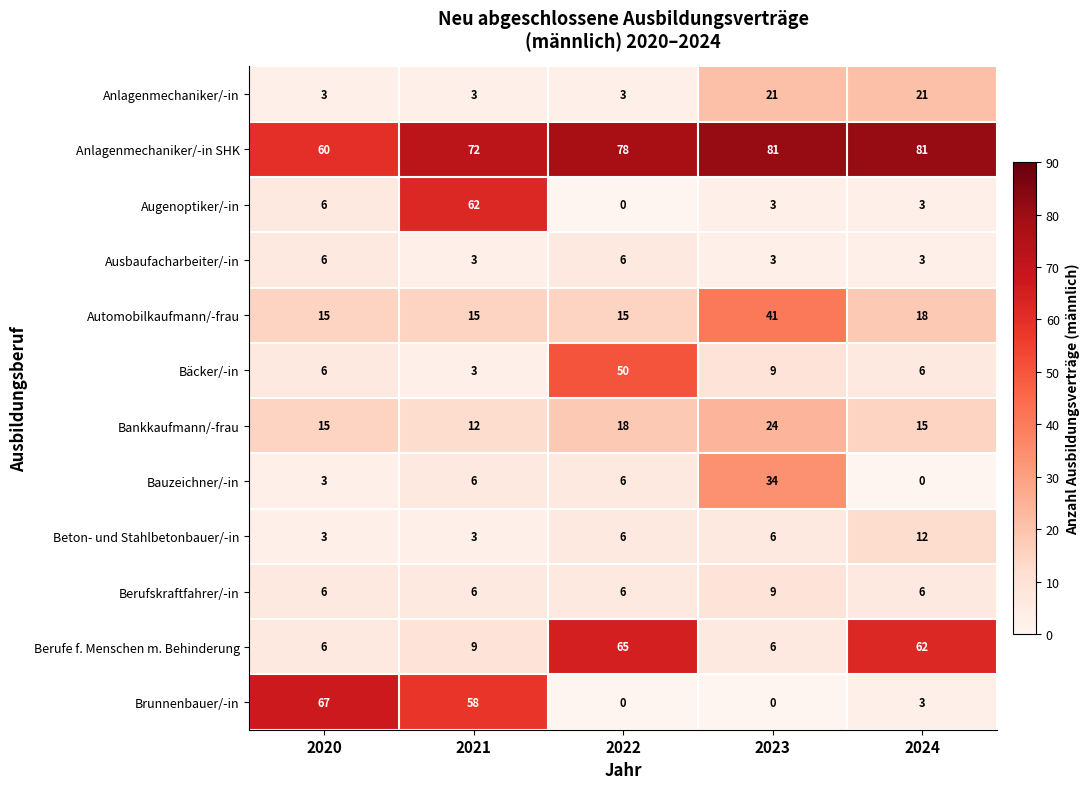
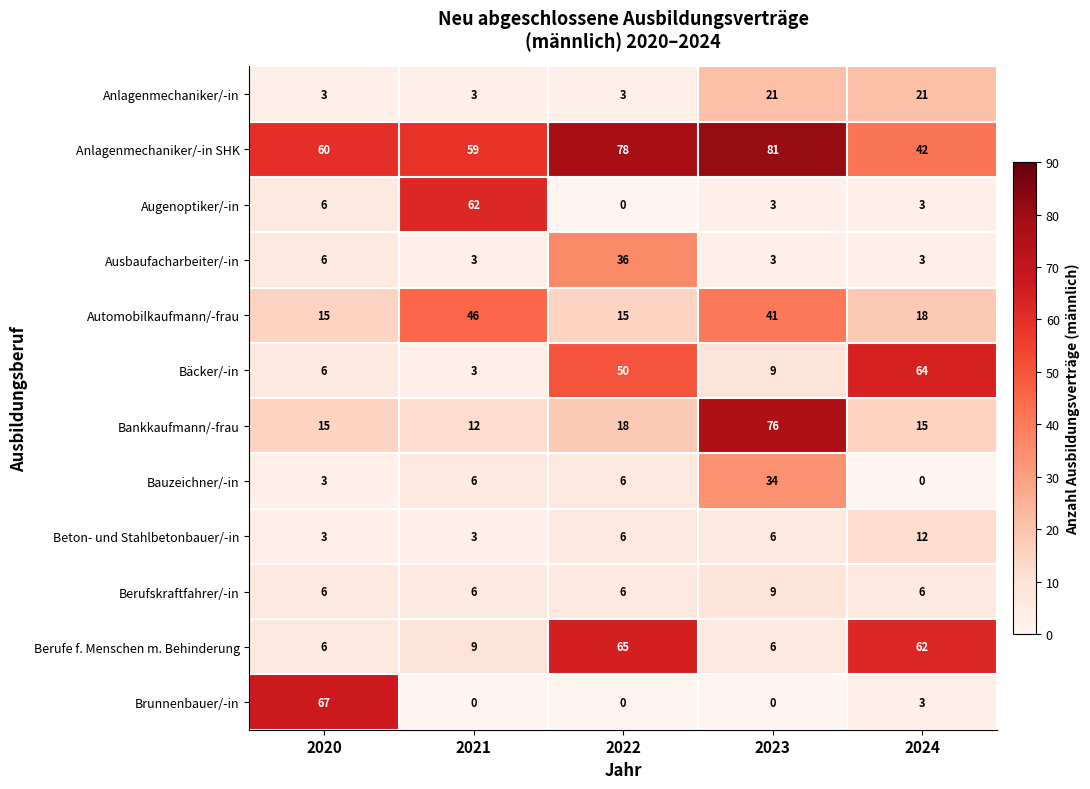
Anlagenmechaniker/-in SHK, 2021: 72 -> 59
Anlagenmechaniker/-in SHK, 2024: 81 -> 42
Ausbaufacharbeiter/-in, 2022: 6 -> 36
Automobilkaufmann/-frau, 2021: 15 -> 46
Bäcker/-in, 2024: 6 -> 64
Bankkaufmann/-frau, 2023: 24 -> 76
Brunnenbauer/-in, 2021: 58 -> 0
